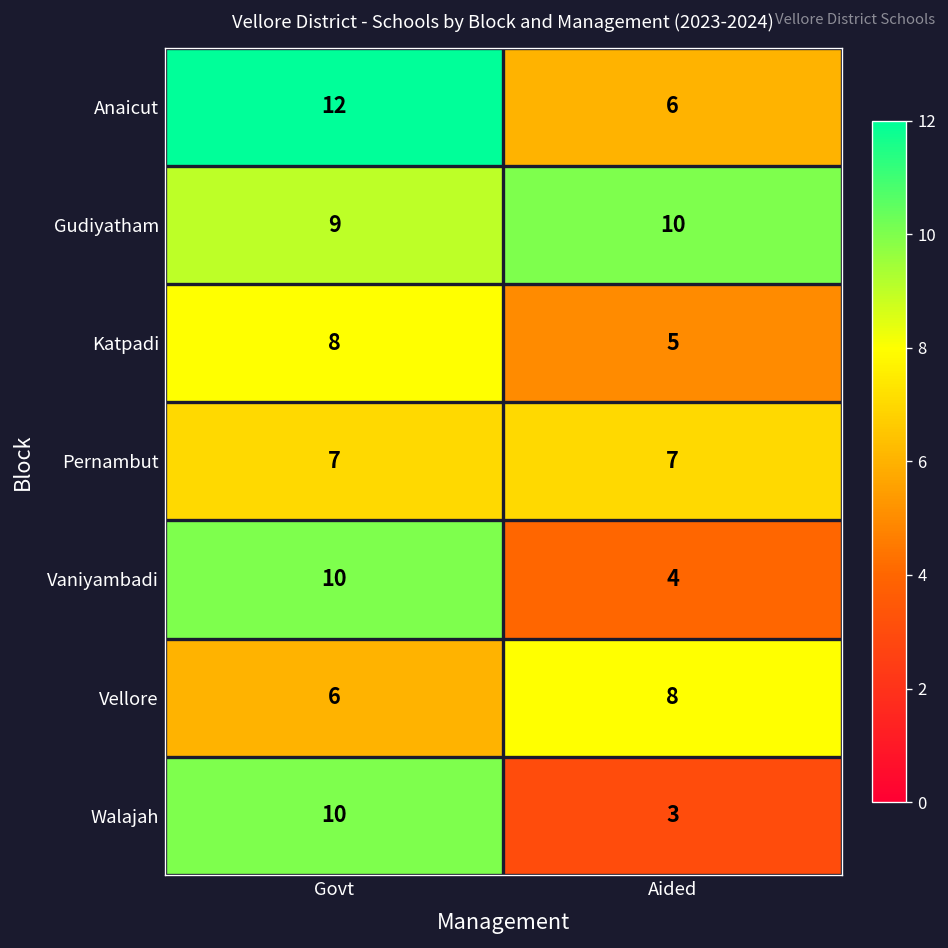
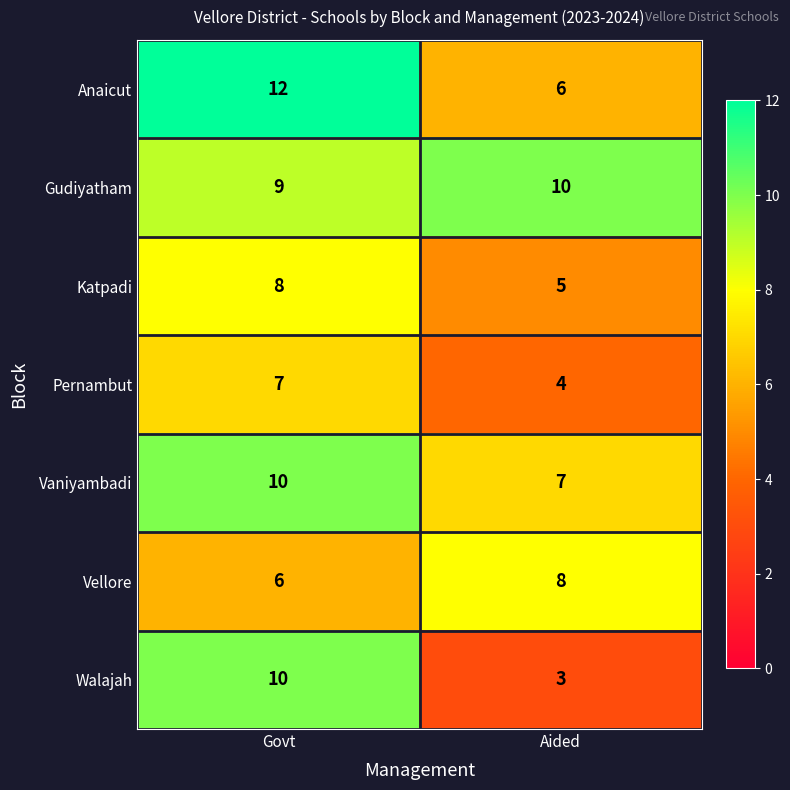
Pernambut, Aided: 7 -> 4
Vaniyambadi, Aided: 4 -> 7
